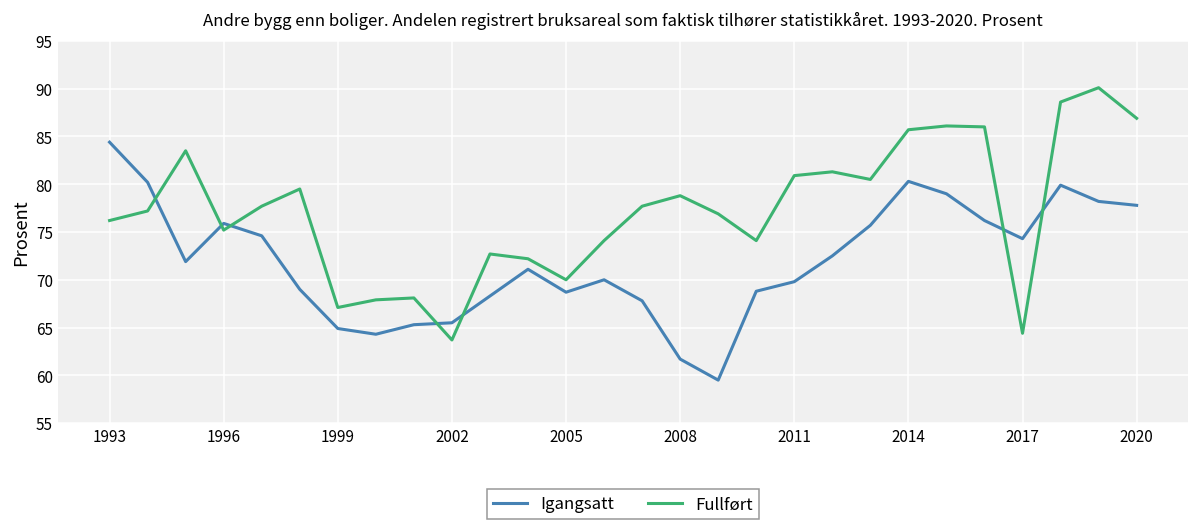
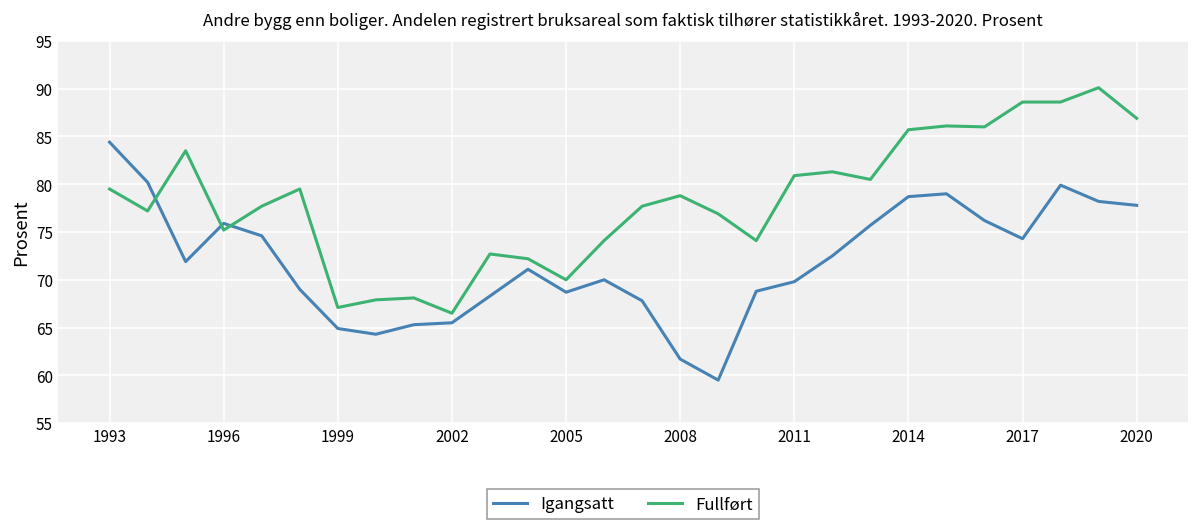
Fullført, 1993: 76 -> 80
Fullført, 2002: 64 -> 67
Igangsatt, 2014: 80 -> 79
Fullført, 2017: 64 -> 89
